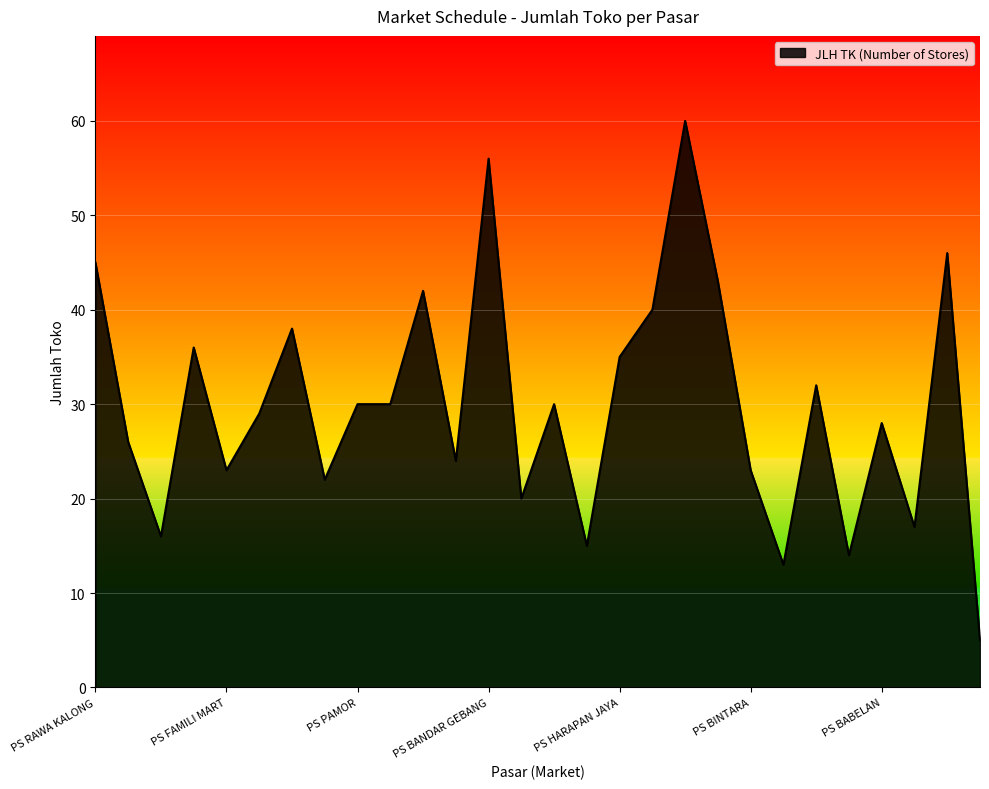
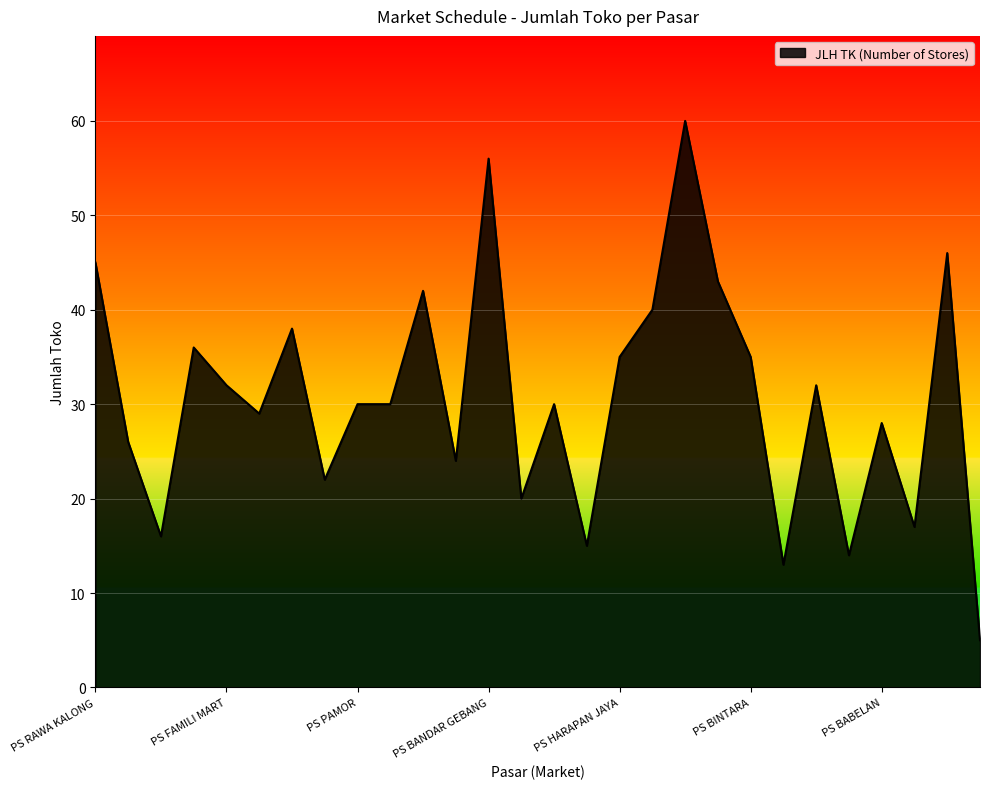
PS FAMILI MART: 23 -> 32
PS BINTARA: 23 -> 35
